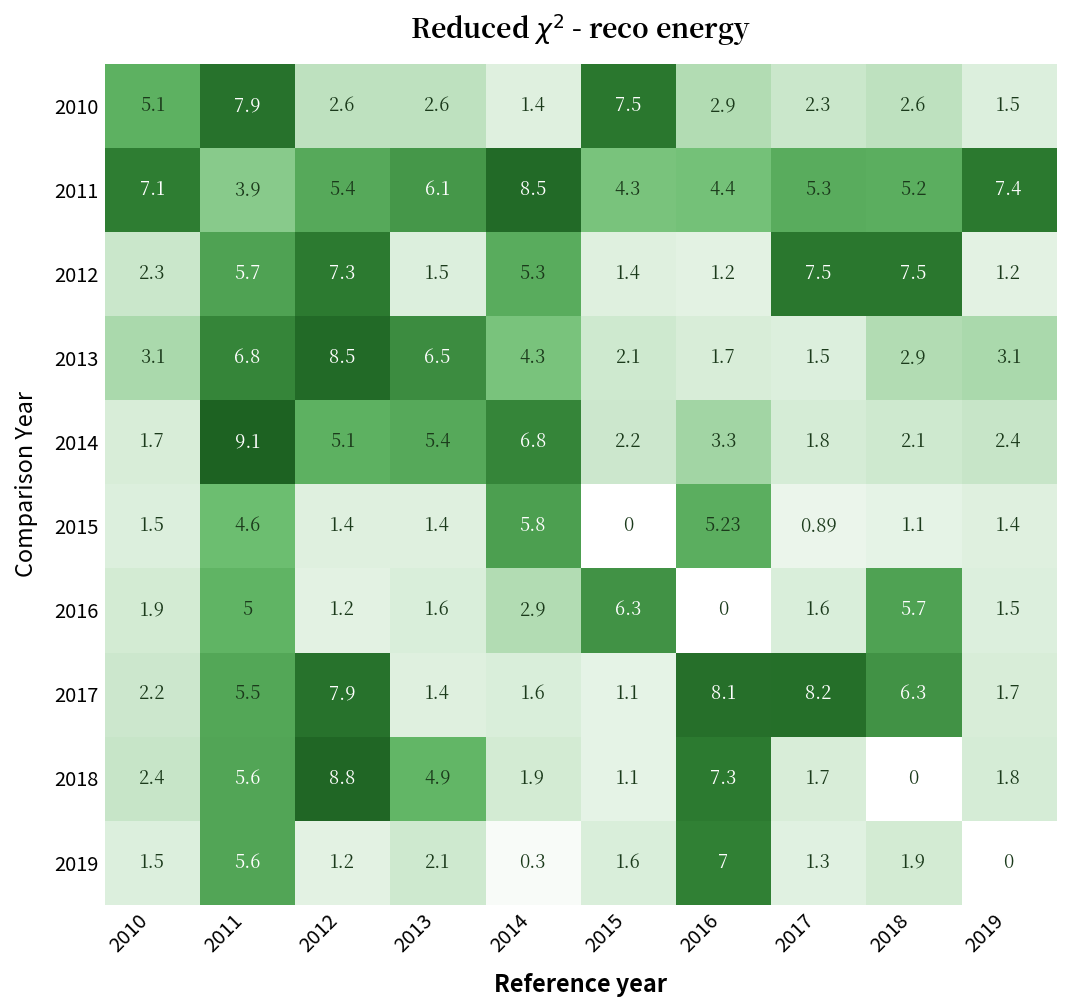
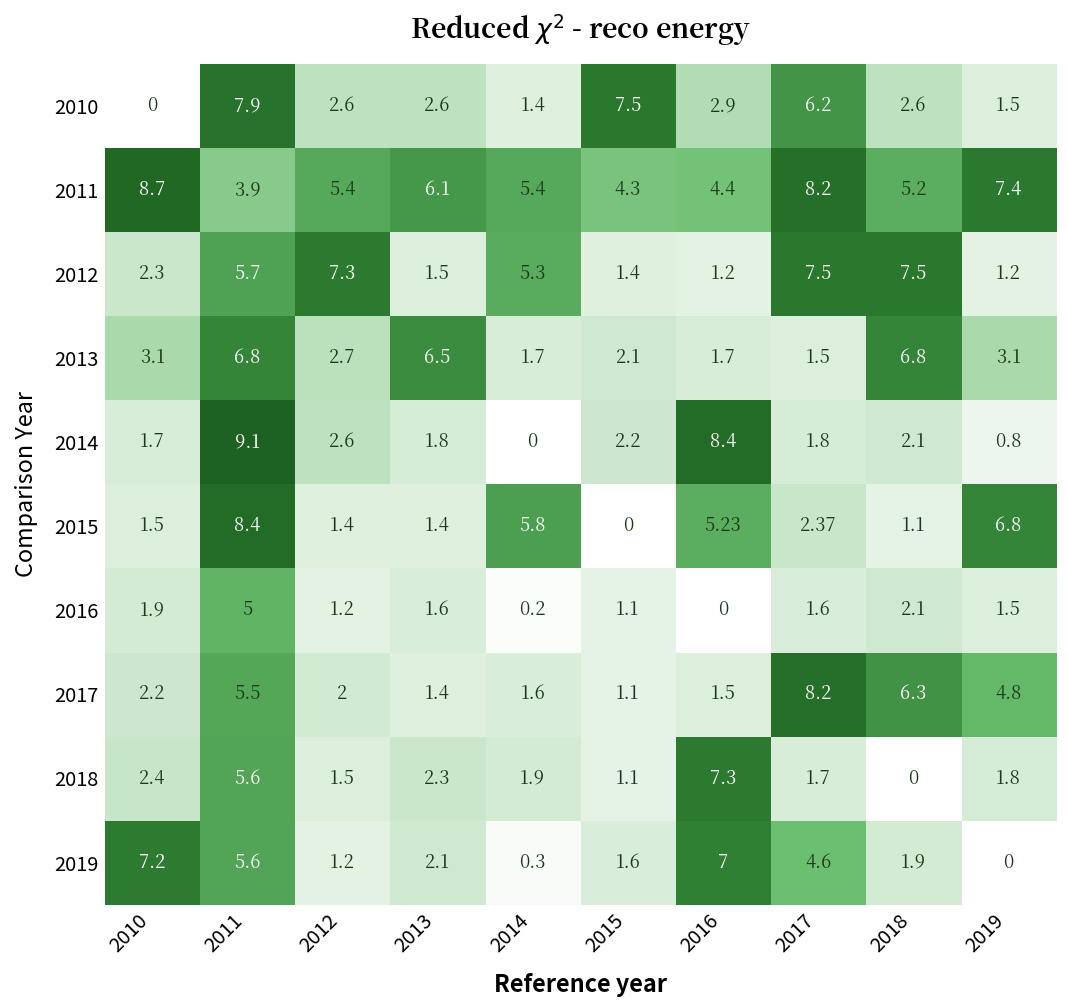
2010, 2010: 5.1 -> 0
2010, 2017: 2.3 -> 6.2
2011, 2010: 7.1 -> 8.7
2011, 2014: 8.5 -> 5.4
2011, 2017: 5.3 -> 8.2
2013, 2012: 8.5 -> 2.7
2013, 2014: 4.3 -> 1.7
2013, 2018: 2.9 -> 6.8
2014, 2012: 5.1 -> 2.6
2014, 2013: 5.4 -> 1.8
2014, 2014: 6.8 -> 0
2014, 2016: 3.3 -> 8.4
2014, 2019: 2.4 -> 0.8
2015, 2011: 4.6 -> 8.4
2015, 2017: 0.89 -> 2.37
2015, 2019: 1.4 -> 6.8
2016, 2014: 2.9 -> 0.2
2016, 2015: 6.3 -> 1.1
2016, 2018: 5.7 -> 2.1
2017, 2012: 7.9 -> 2
2017, 2016: 8.1 -> 1.5
2017, 2019: 1.7 -> 4.8
2018, 2012: 8.8 -> 1.5
2018, 2013: 4.9 -> 2.3
2019, 2010: 1.5 -> 7.2
2019, 2017: 1.3 -> 4.6
